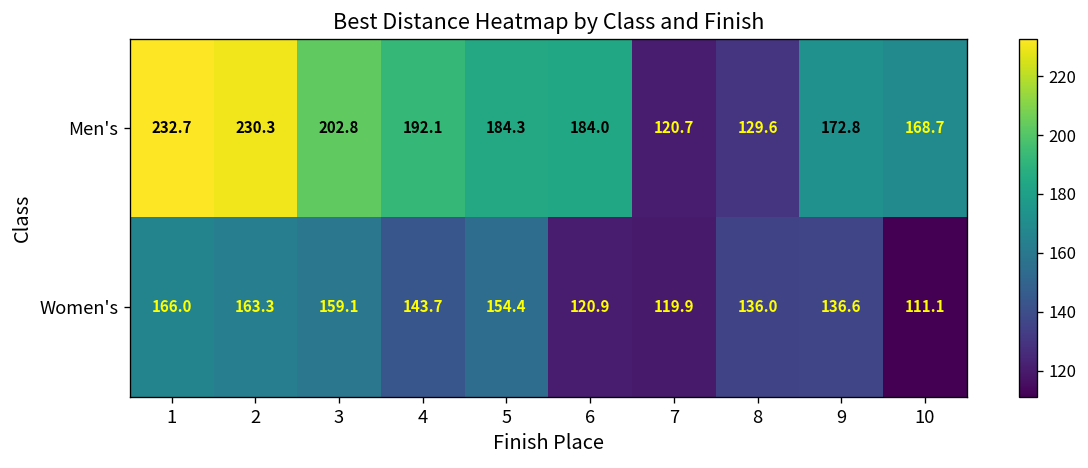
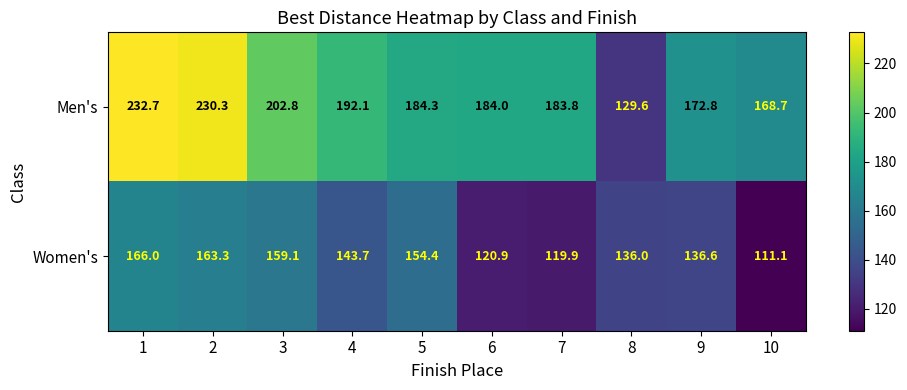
Men's, 7: 120.7 -> 183.8
